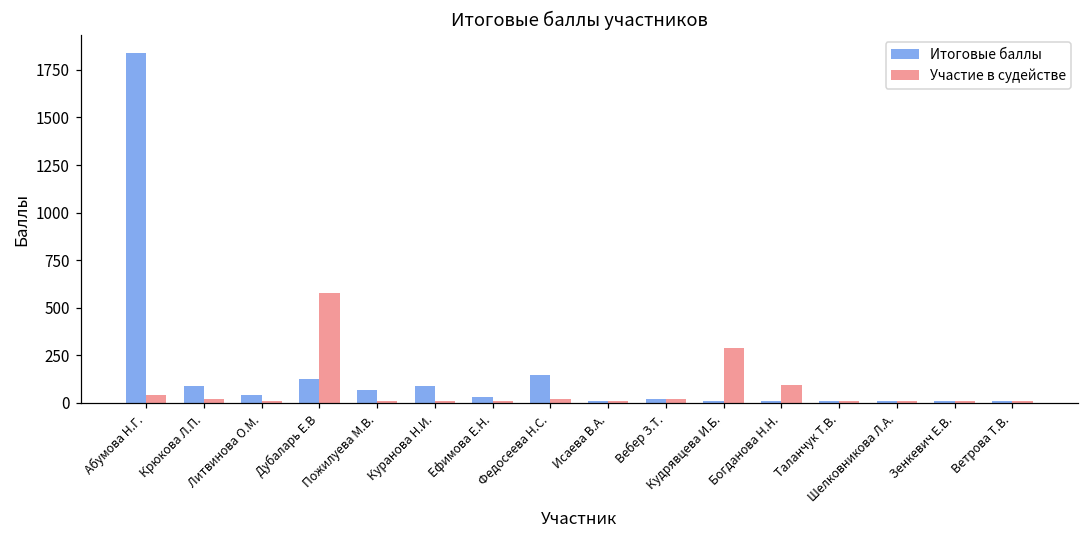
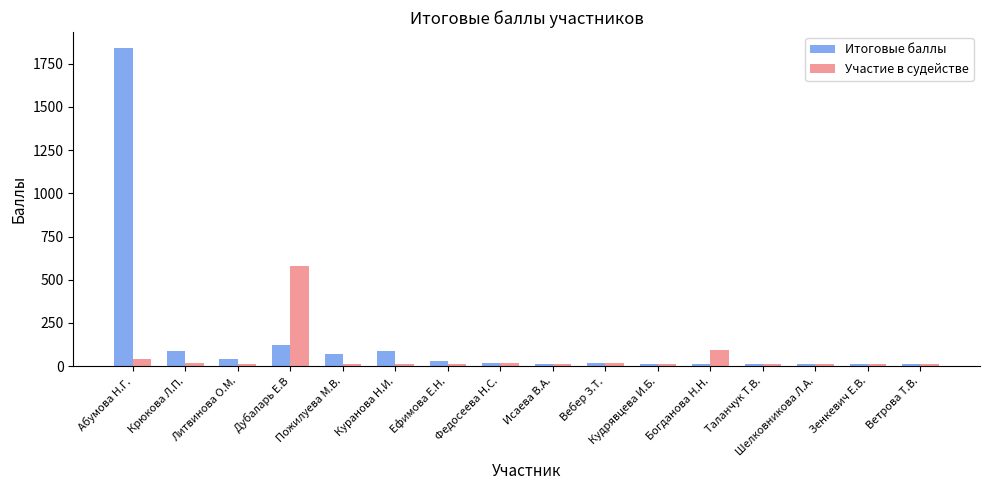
Итоговые баллы, Федосеева Н.С.: 150 -> 20
Участие в судействе, Кудрявцева И.Б.: 290 -> 10
